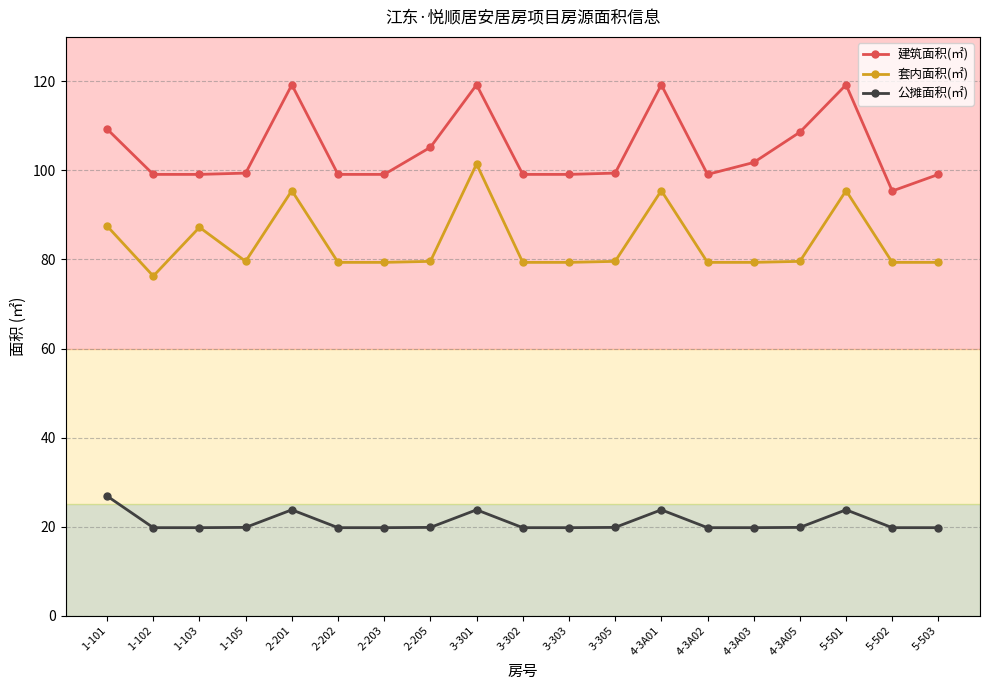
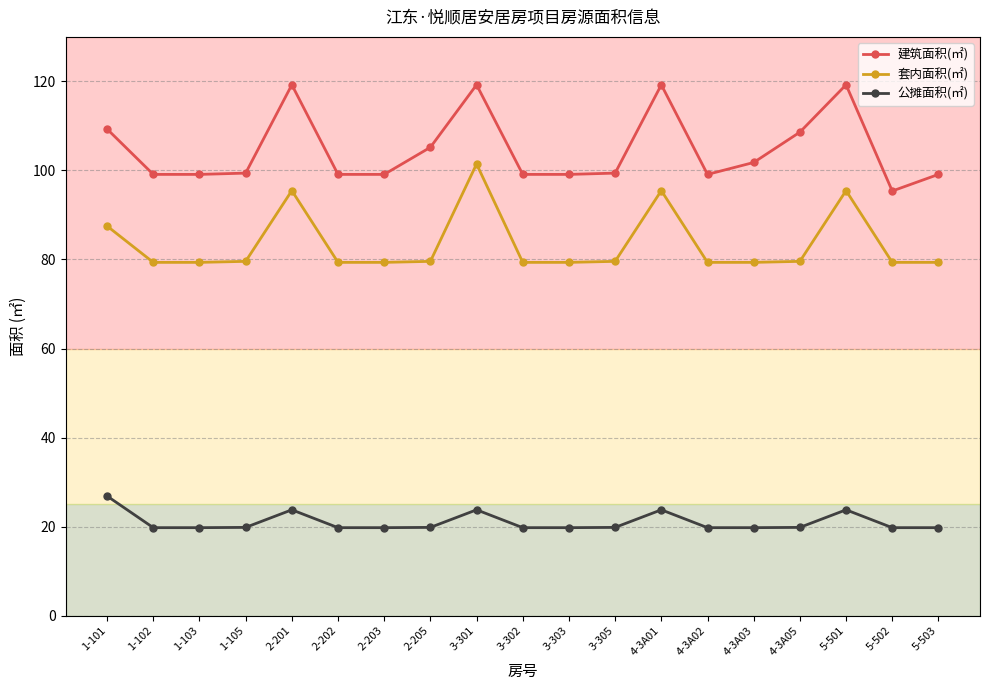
套内面积(㎡), 1-102: 76 -> 79
套内面积(㎡), 1-103: 87 -> 79
